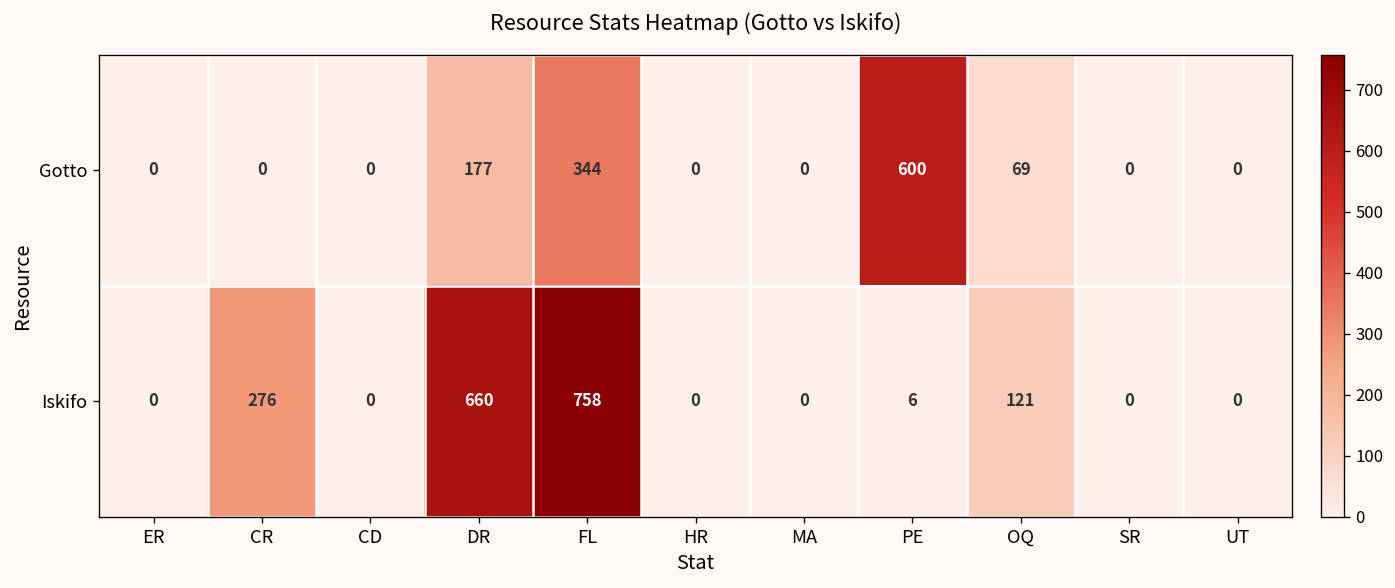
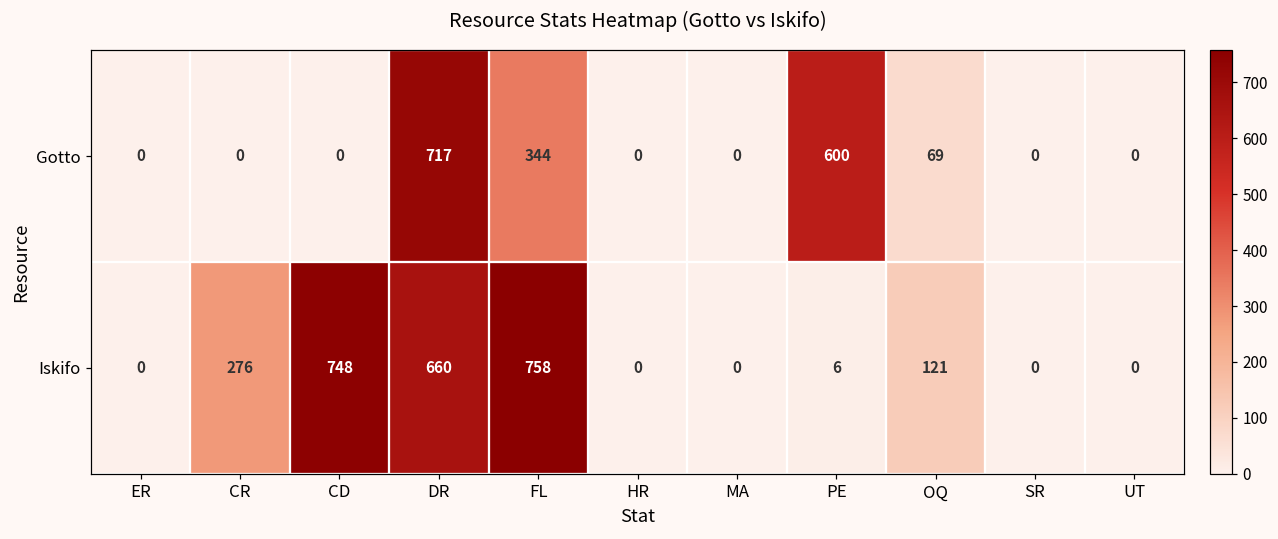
Gotto, DR: 177 -> 717
Iskifo, CD: 0 -> 748
